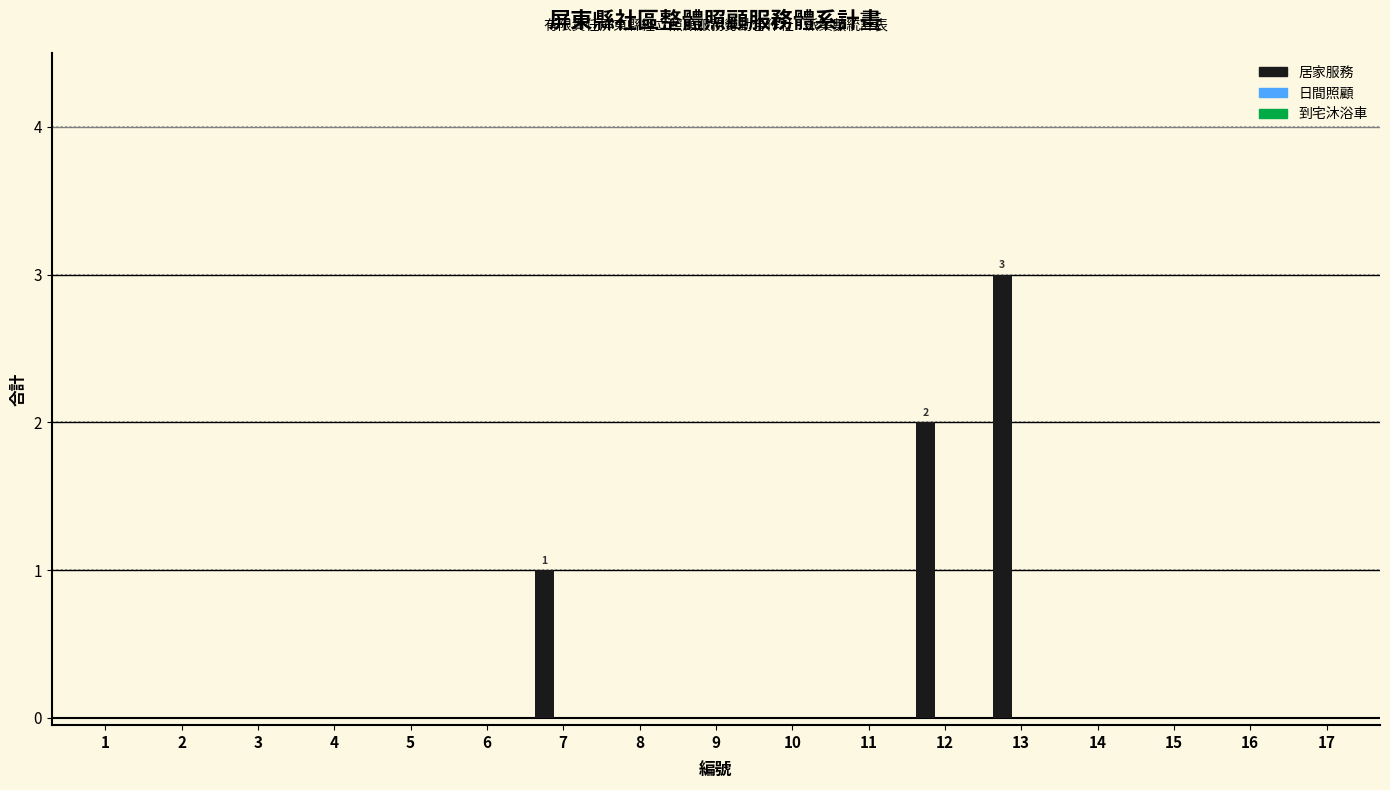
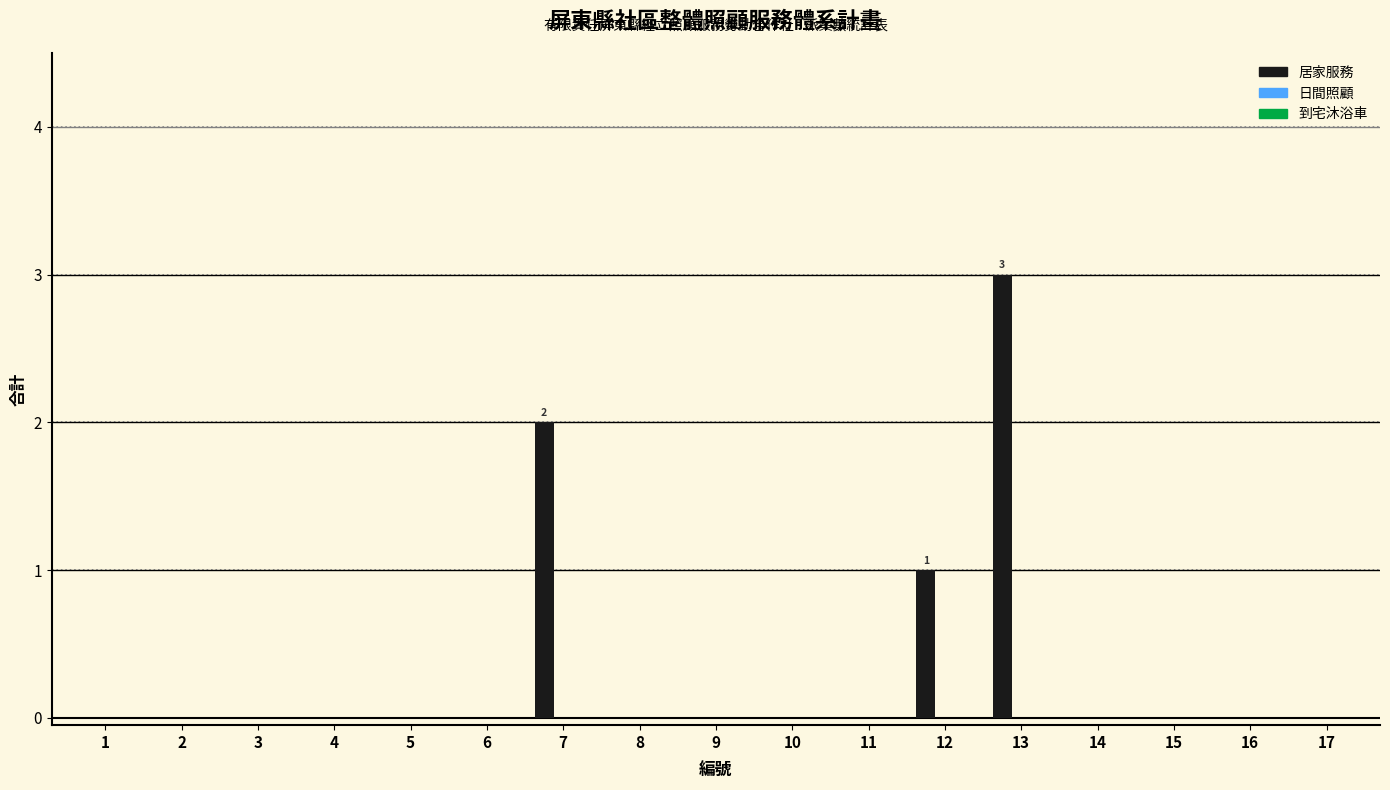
居家服務, 7: 1 -> 2
居家服務, 12: 2 -> 1
